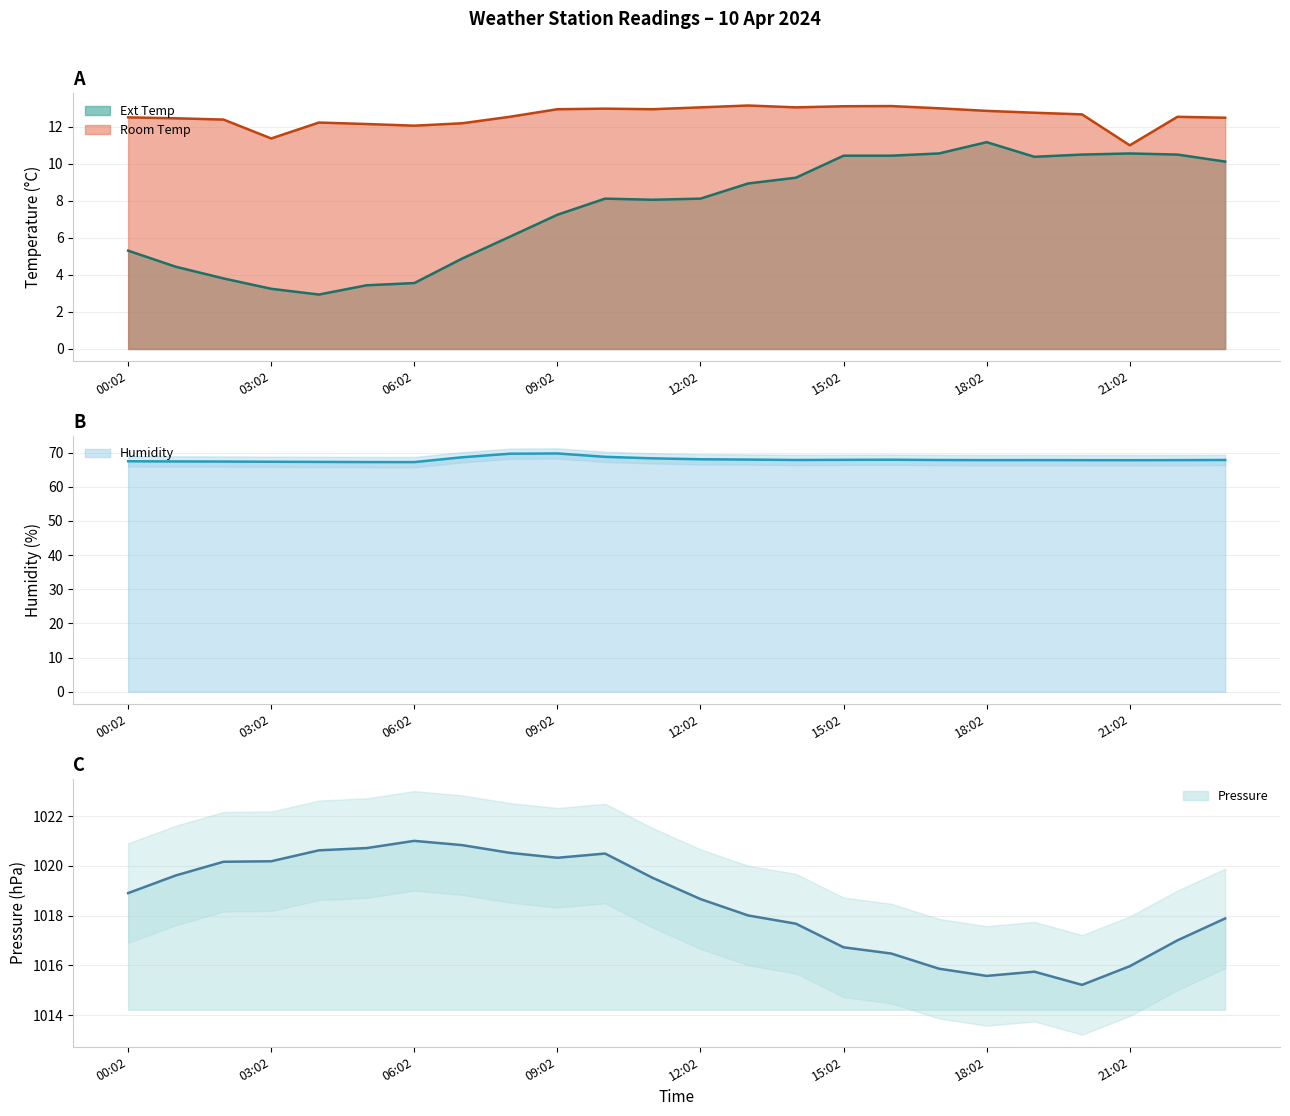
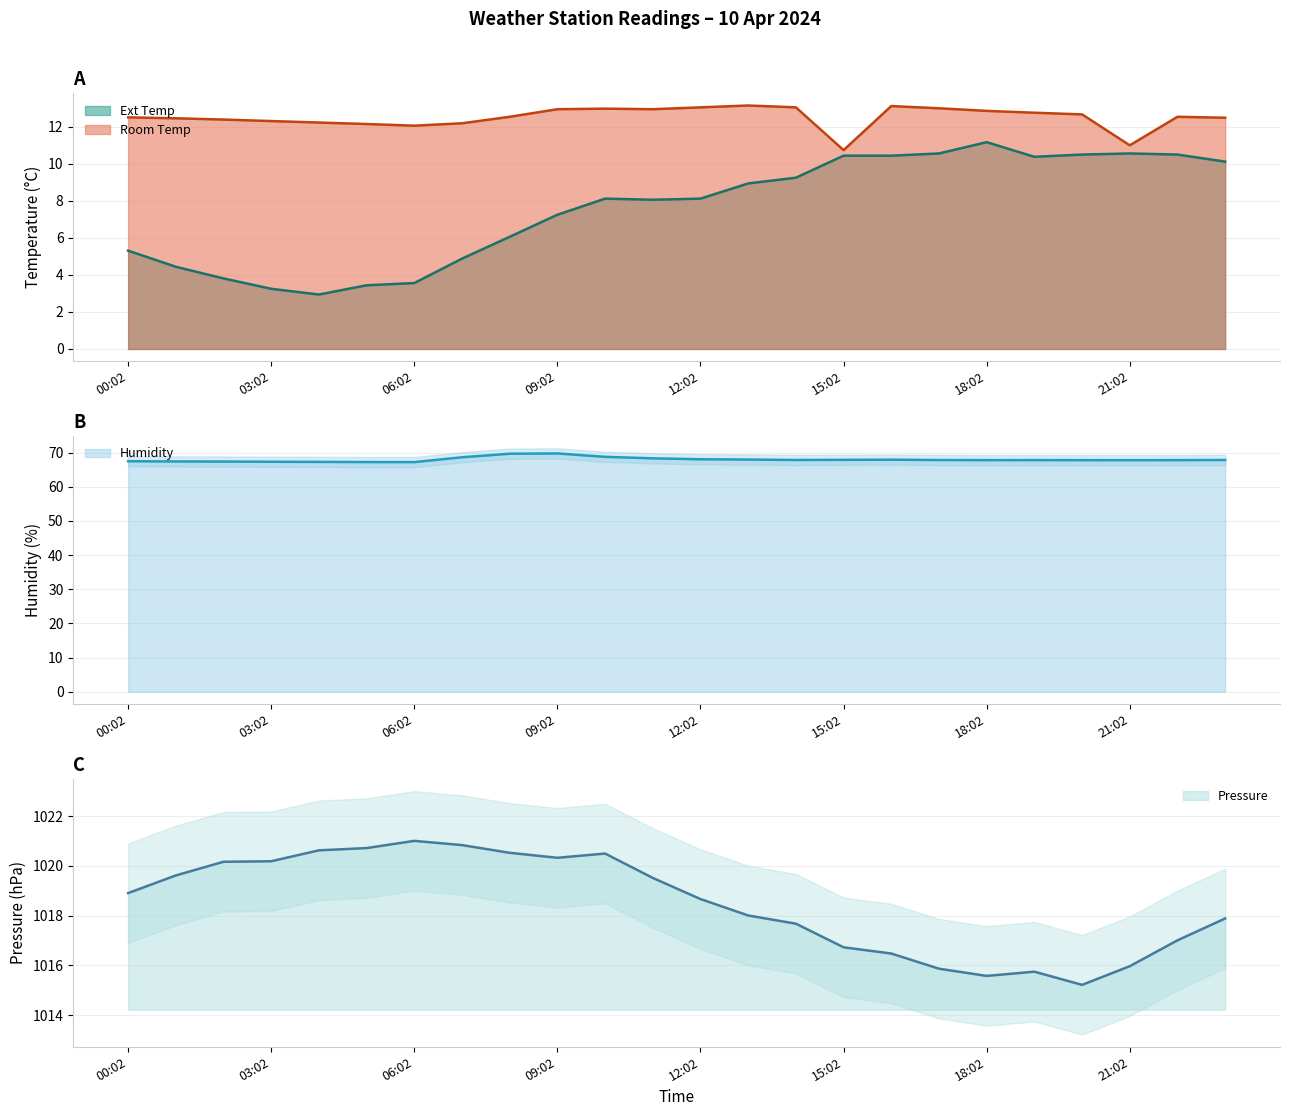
A, Room Temp, 03:02: 11.4 -> 12.3
A, Room Temp, 15:02: 13.1 -> 10.7
